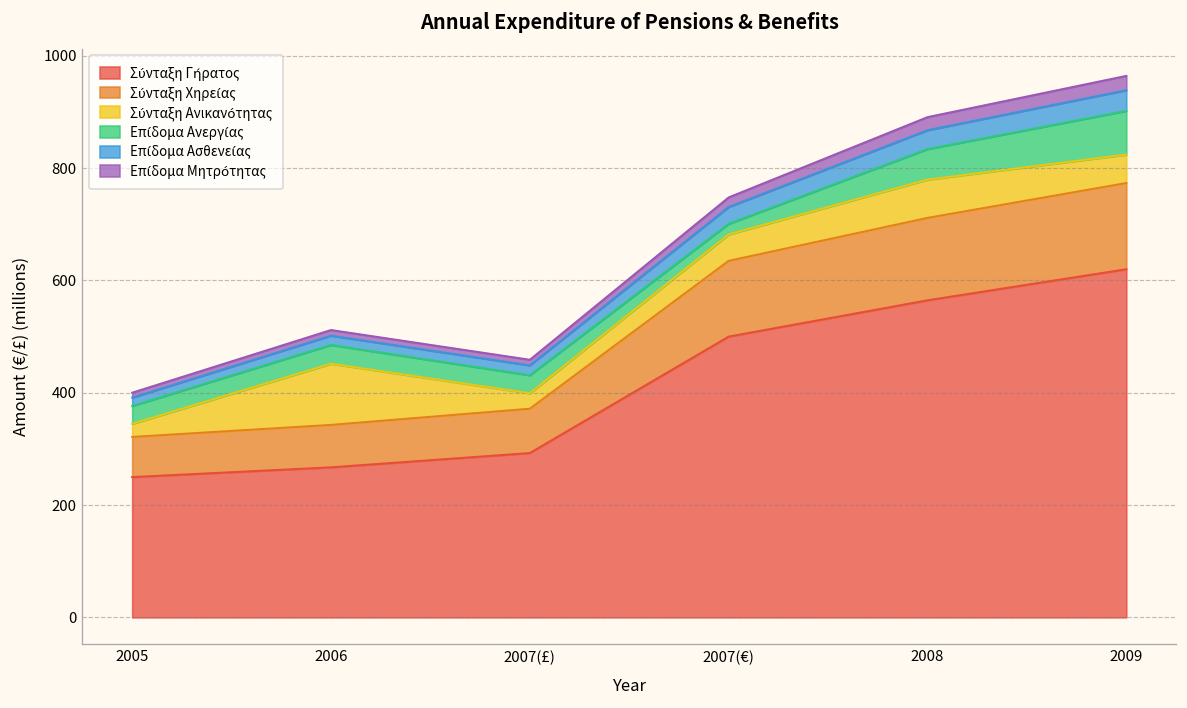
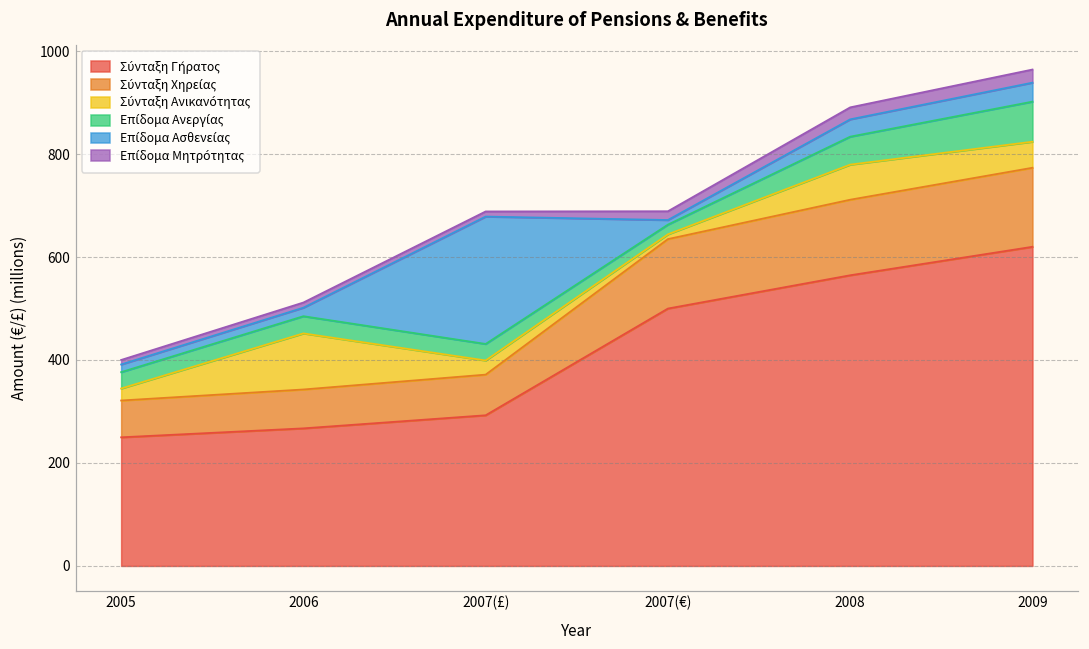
Επίδομα Ασθενείας, 2007(£): 20 -> 250
Σύνταξη Ανικανότητας, 2007(€): 50 -> 10
Επίδομα Ασθενείας, 2007(€): 30 -> 10
